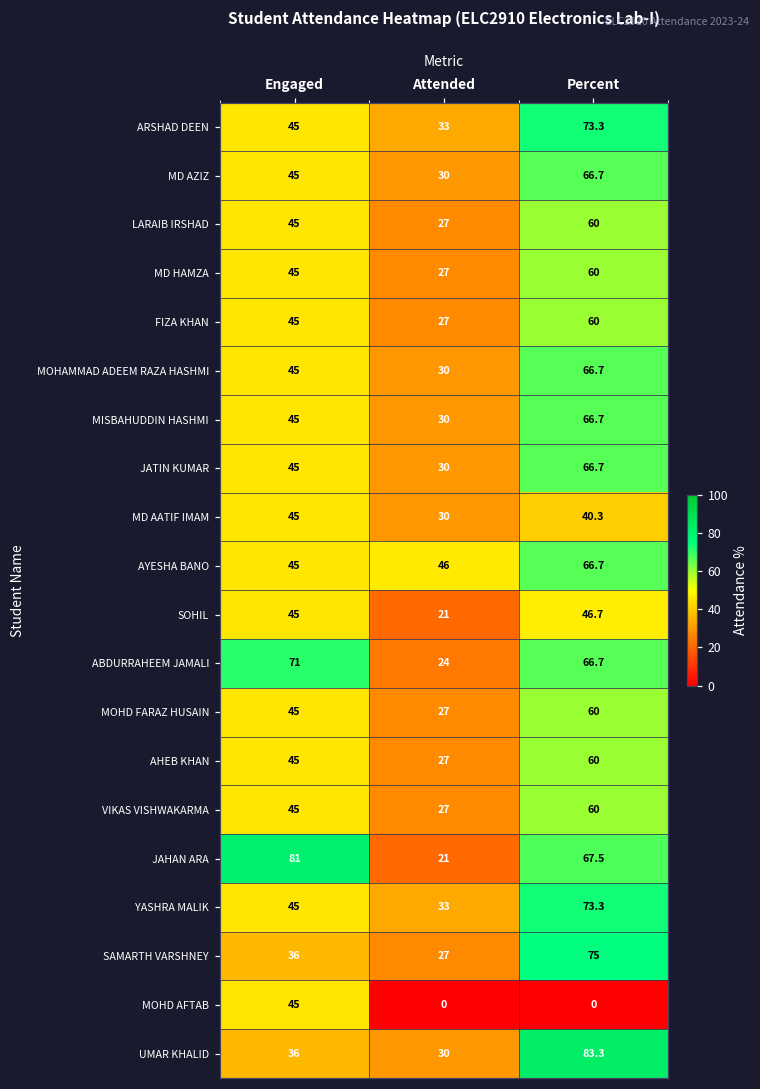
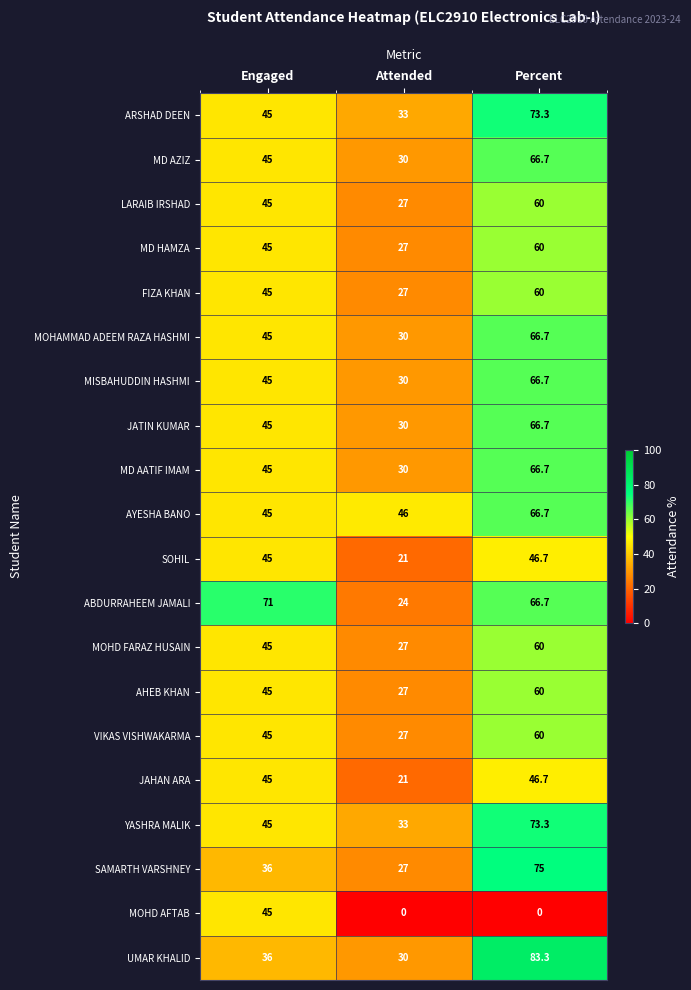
MD AATIF IMAM, Percent: 40.3 -> 66.7
JAHAN ARA, Engaged: 81 -> 45
JAHAN ARA, Percent: 67.5 -> 46.7
